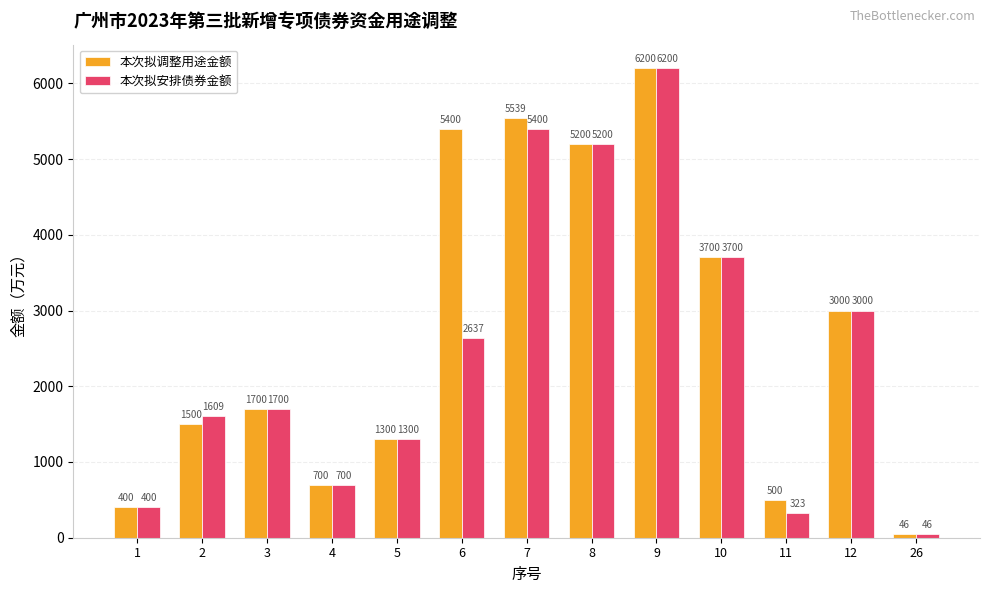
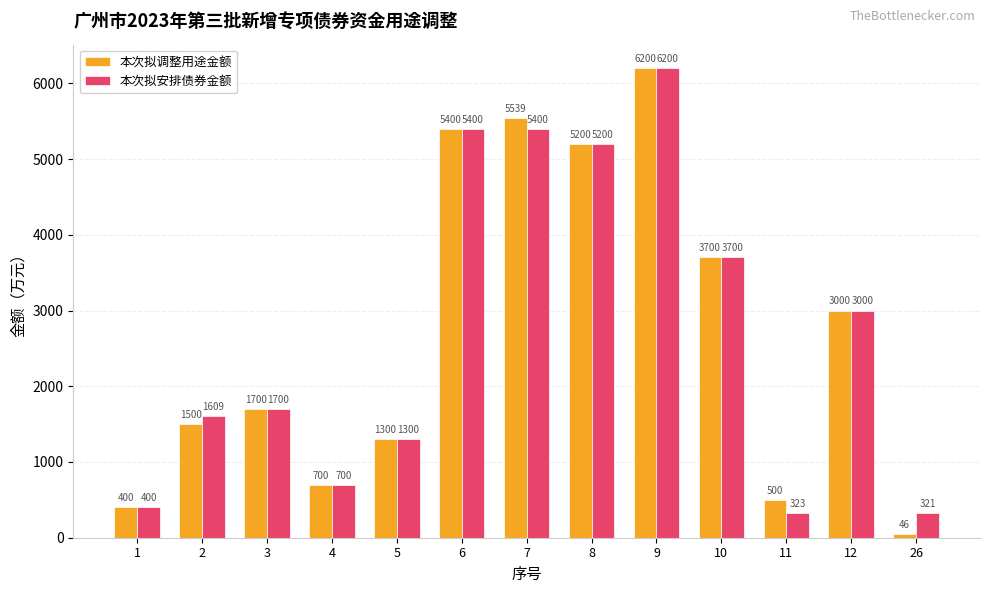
本次拟安排债券金额, 6: 2637 -> 5400
本次拟安排债券金额, 26: 46 -> 321
